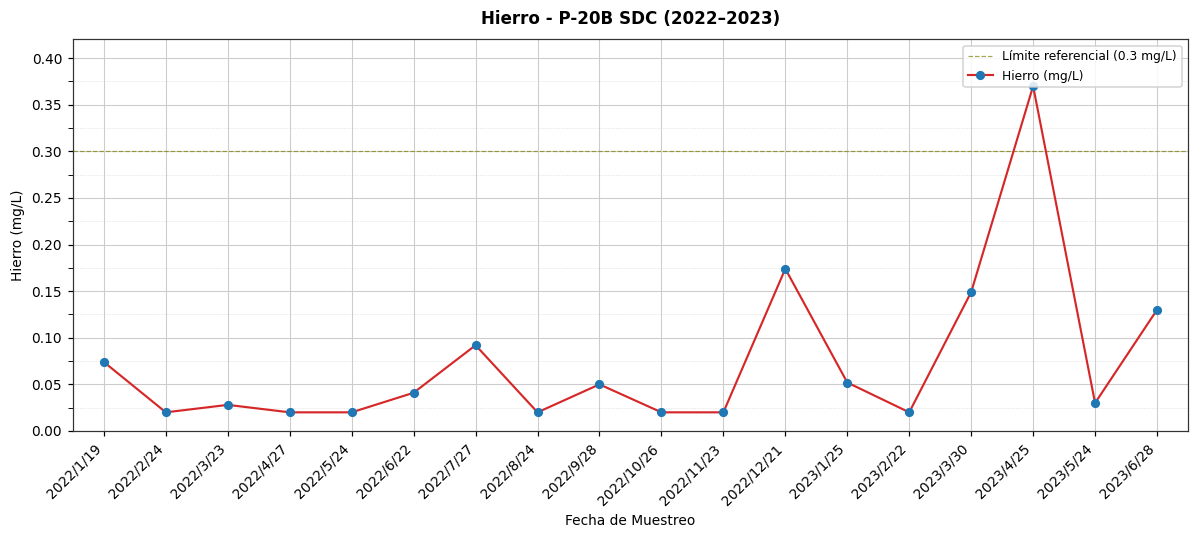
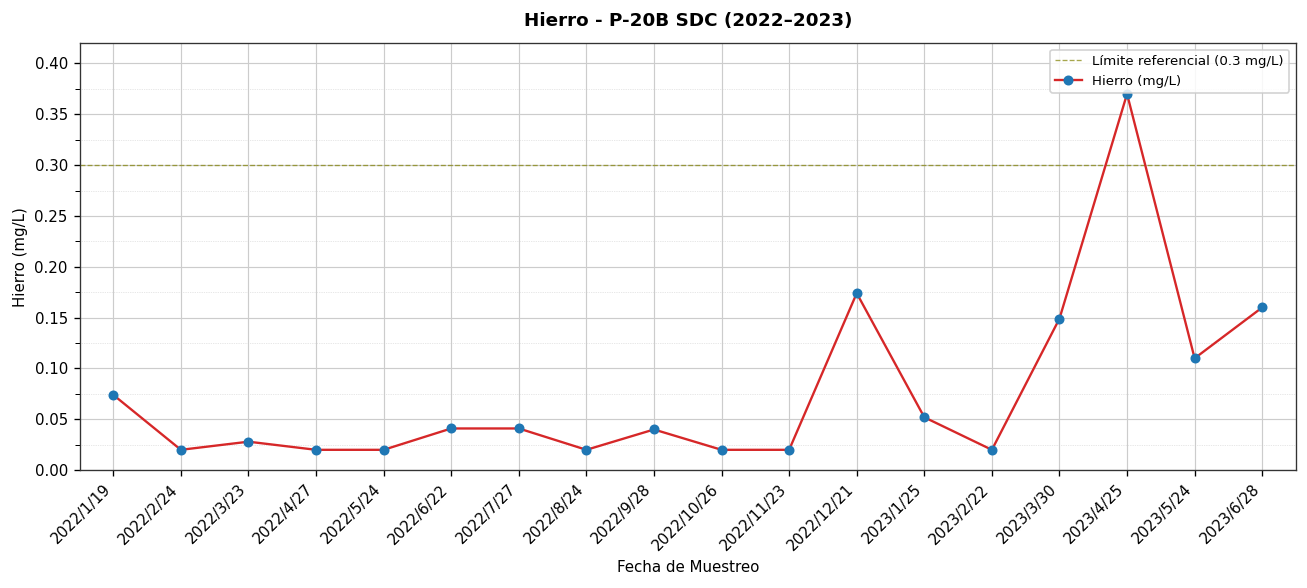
2022/7/27: 0.09 -> 0.04
2022/9/28: 0.05 -> 0.04
2023/5/24: 0.03 -> 0.11
2023/6/28: 0.13 -> 0.16
